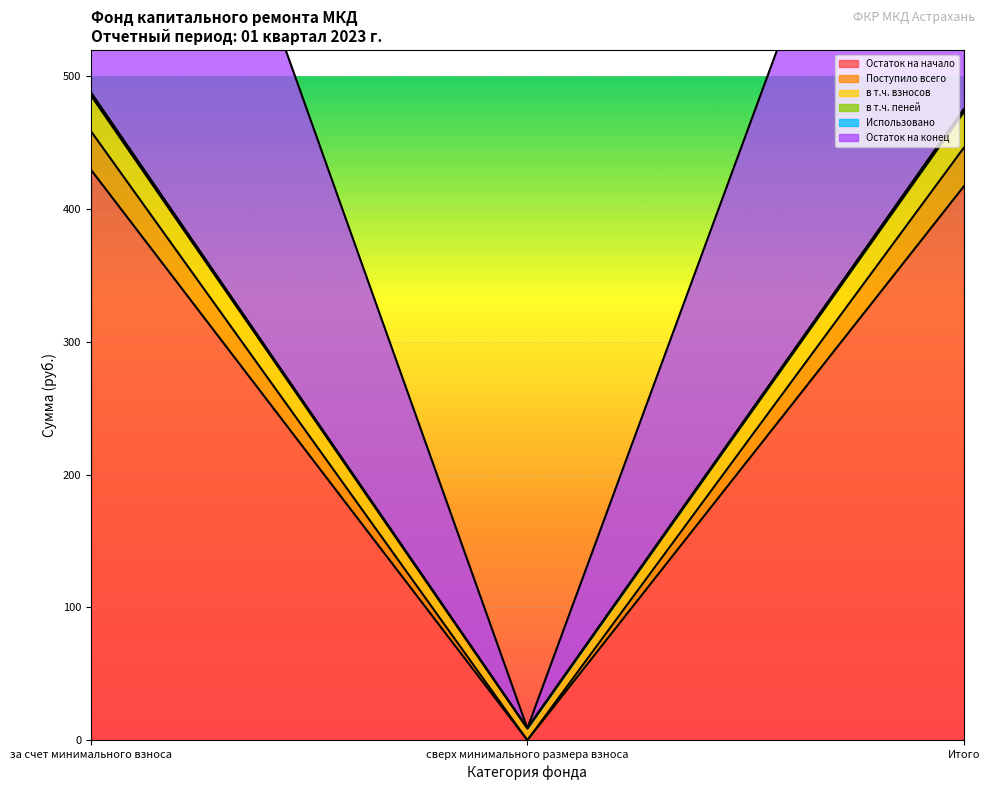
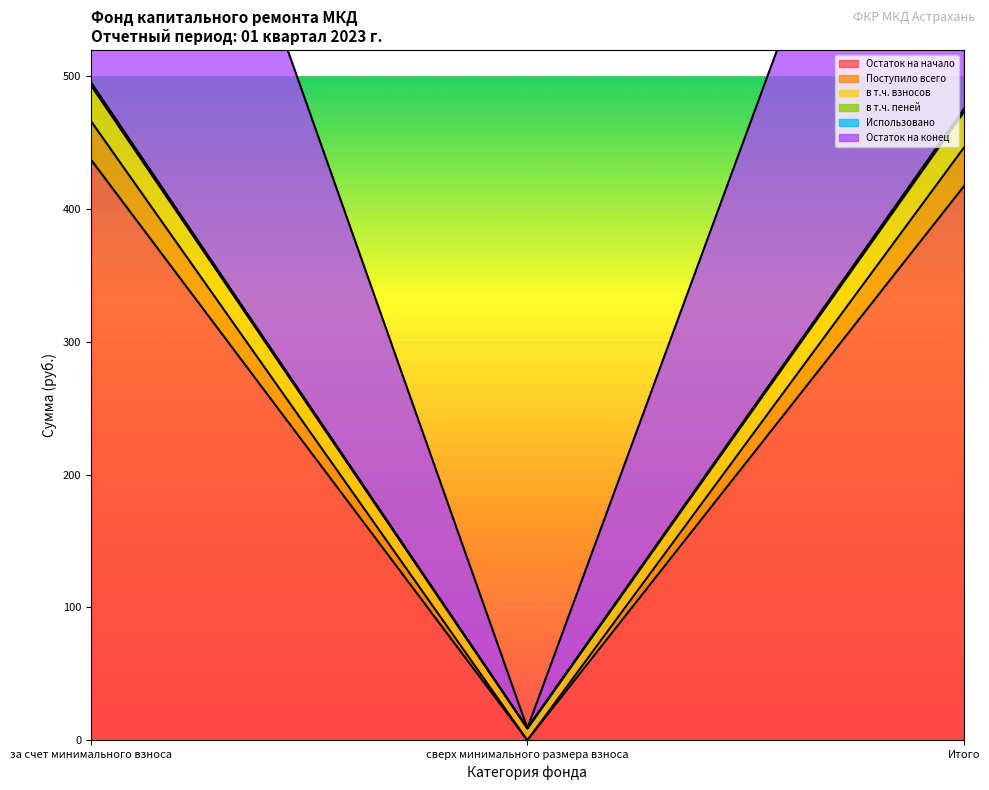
Остаток на начало, за счет минимального взноса: 430 -> 437
